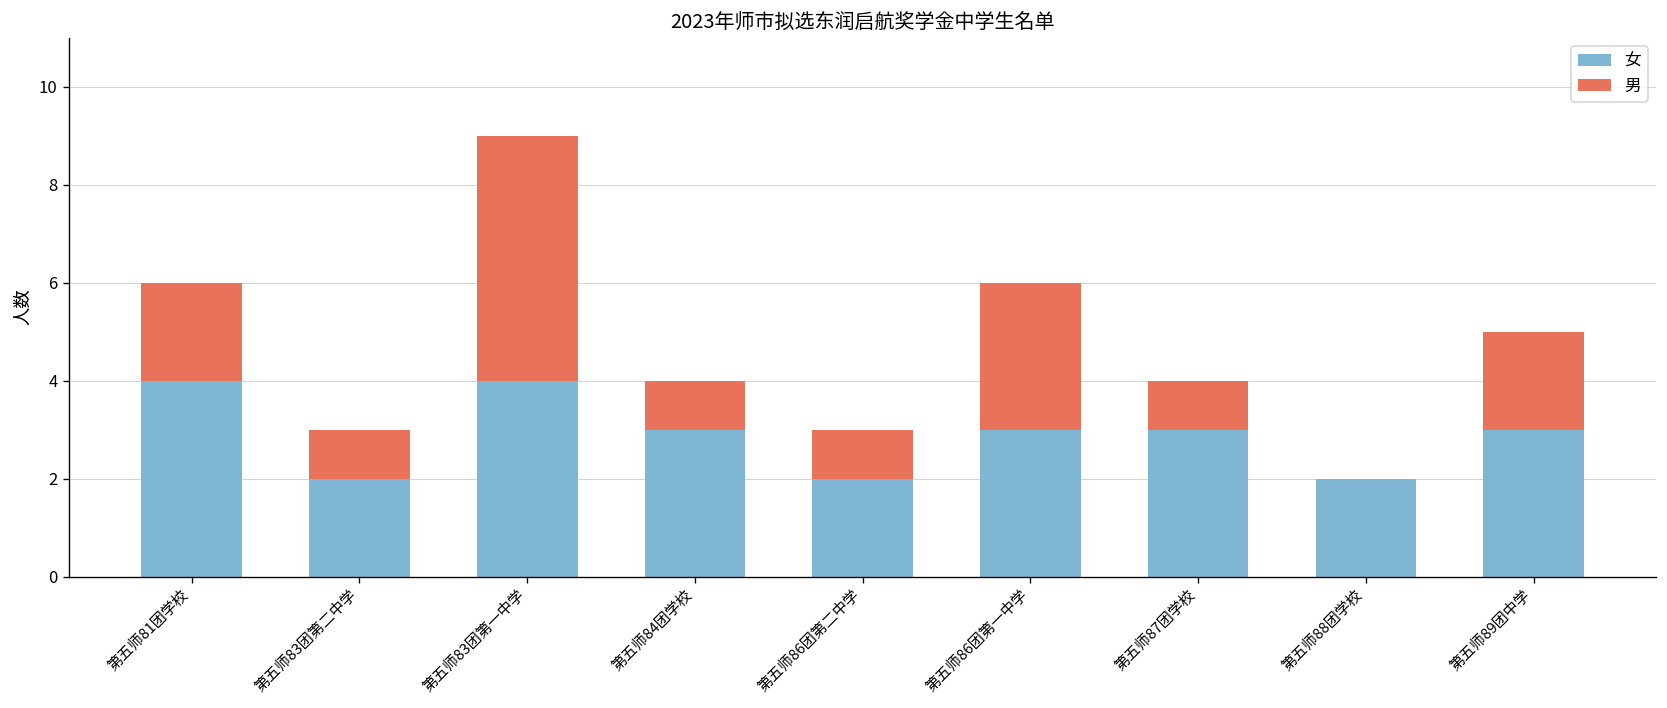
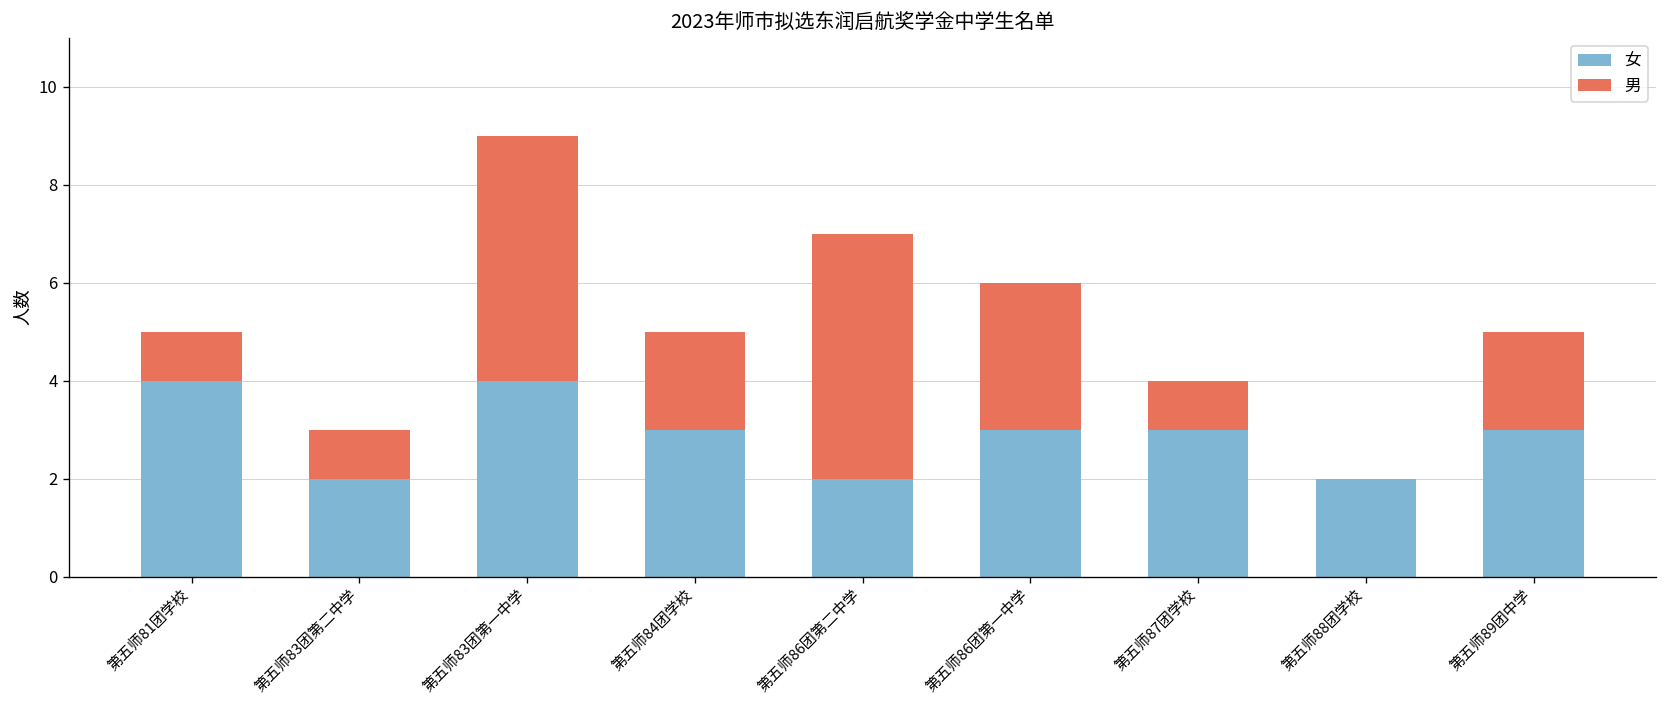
男, 第五师81团学校: 2 -> 1
男, 第五师84团学校: 1 -> 2
男, 第五师86团第二中学: 1 -> 5
